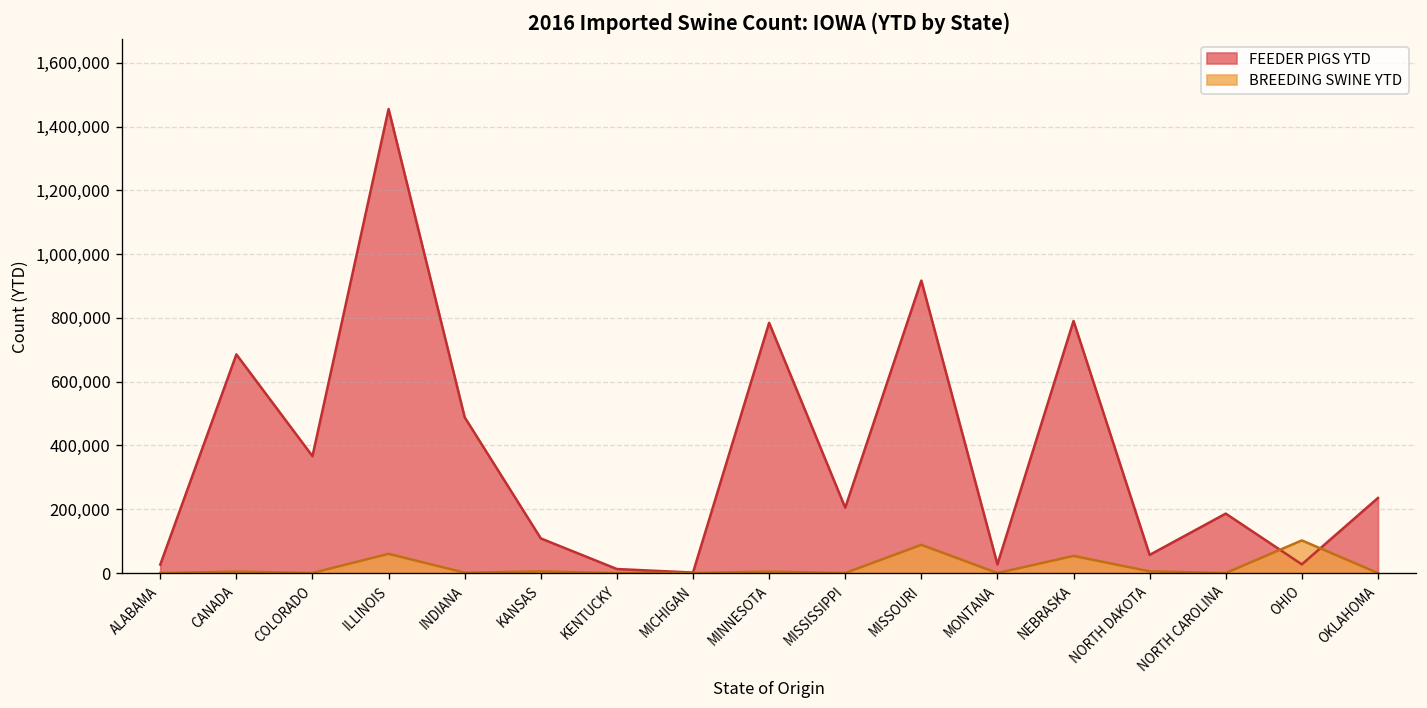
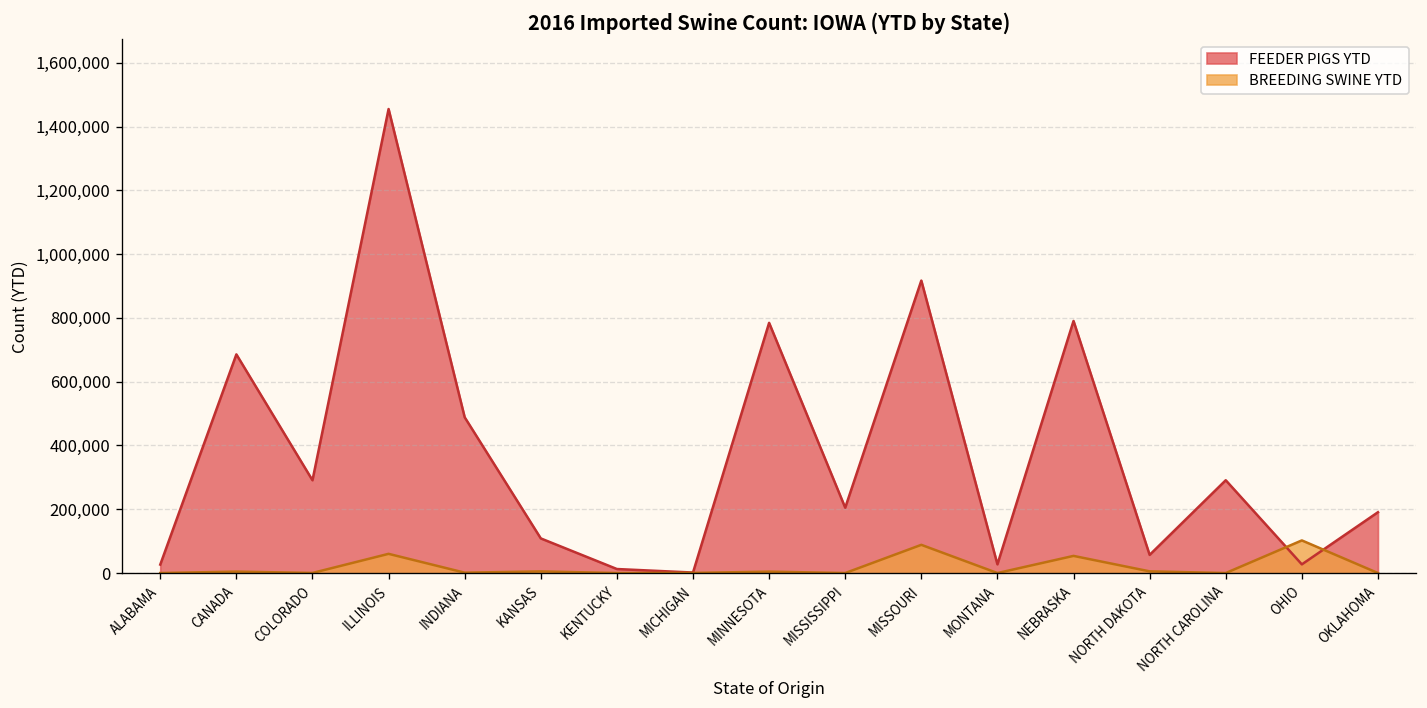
FEEDER PIGS YTD, COLORADO: 370,000 -> 290,000
FEEDER PIGS YTD, NORTH CAROLINA: 190,000 -> 290,000
FEEDER PIGS YTD, OKLAHOMA: 240,000 -> 190,000
